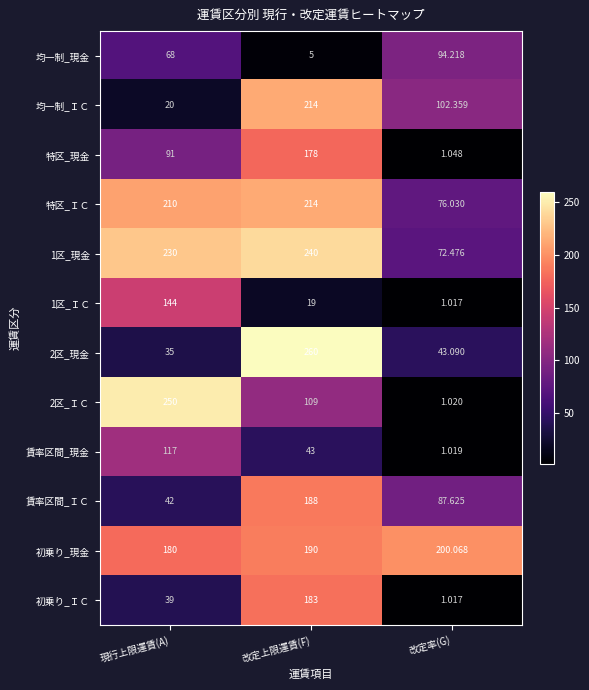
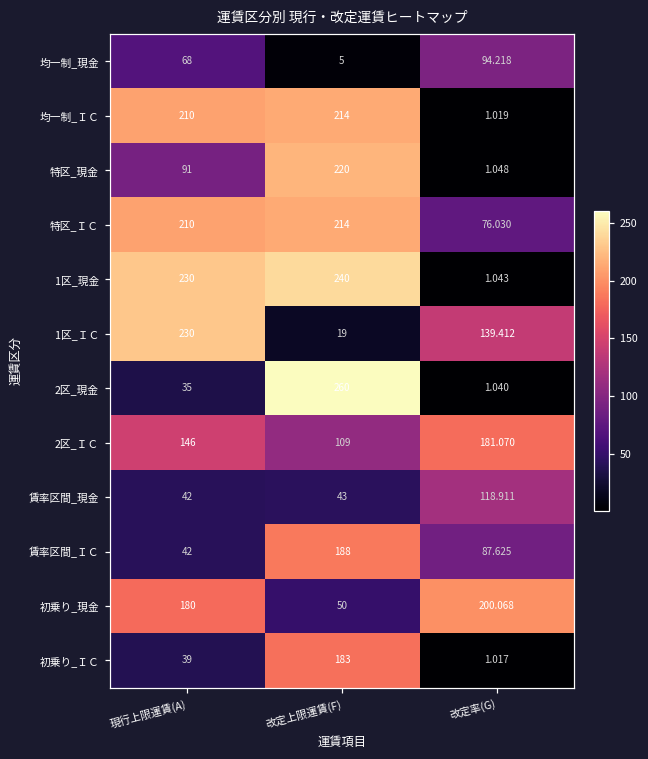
均一制_ＩＣ, 現行上限運賃(A): 20 -> 210
均一制_ＩＣ, 改定率(G): 102.359 -> 1.019
特区_現金, 改定上限運賃(F): 178 -> 220
1区_現金, 改定率(G): 72.476 -> 1.043
1区_ＩＣ, 現行上限運賃(A): 144 -> 230
1区_ＩＣ, 改定率(G): 1.017 -> 139.412
2区_現金, 改定率(G): 43.090 -> 1.040
2区_ＩＣ, 現行上限運賃(A): 250 -> 146
2区_ＩＣ, 改定率(G): 1.020 -> 181.070
賃率区間_現金, 現行上限運賃(A): 117 -> 42
賃率区間_現金, 改定率(G): 1.019 -> 118.911
初乗り_現金, 改定上限運賃(F): 190 -> 50
